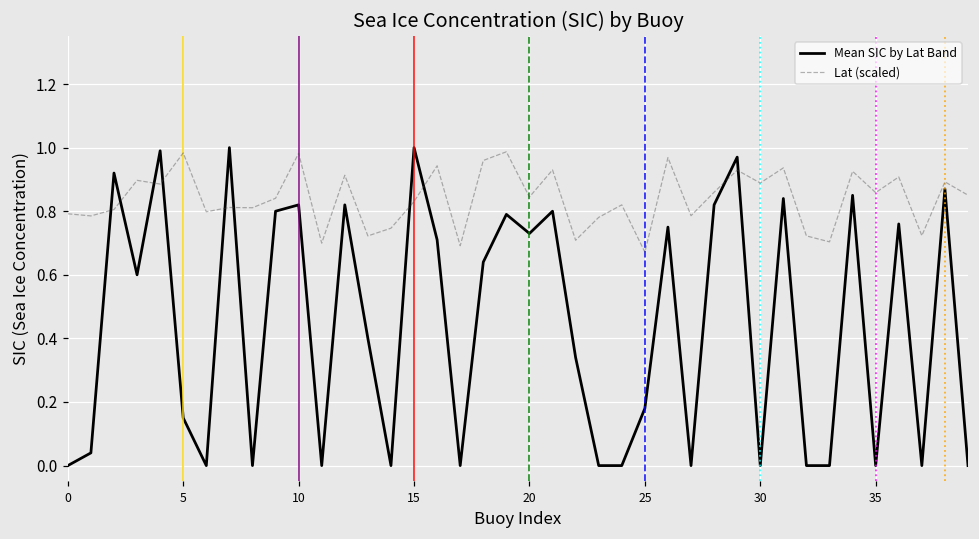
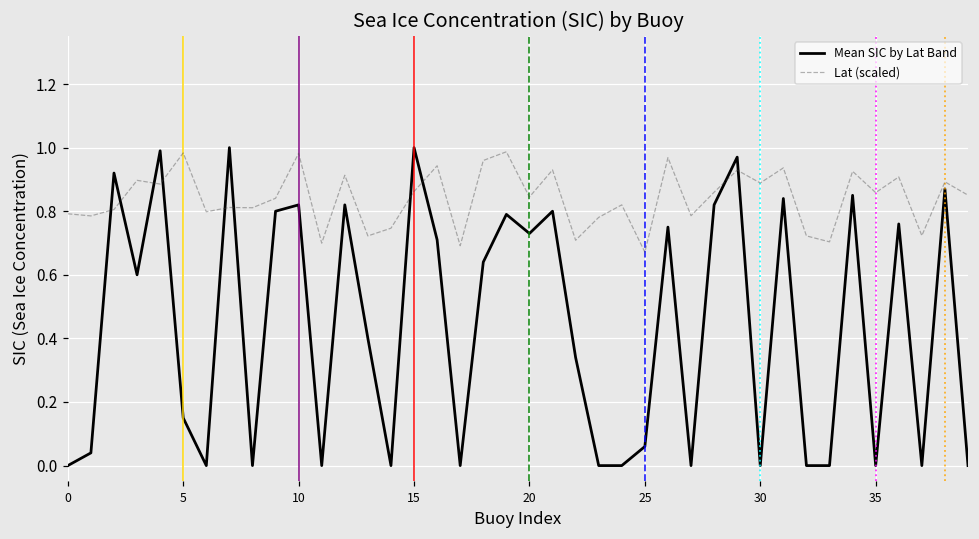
Lat (scaled), 15: 0.83 -> 0.86
Mean SIC by Lat Band, 25: 0.18 -> 0.06
